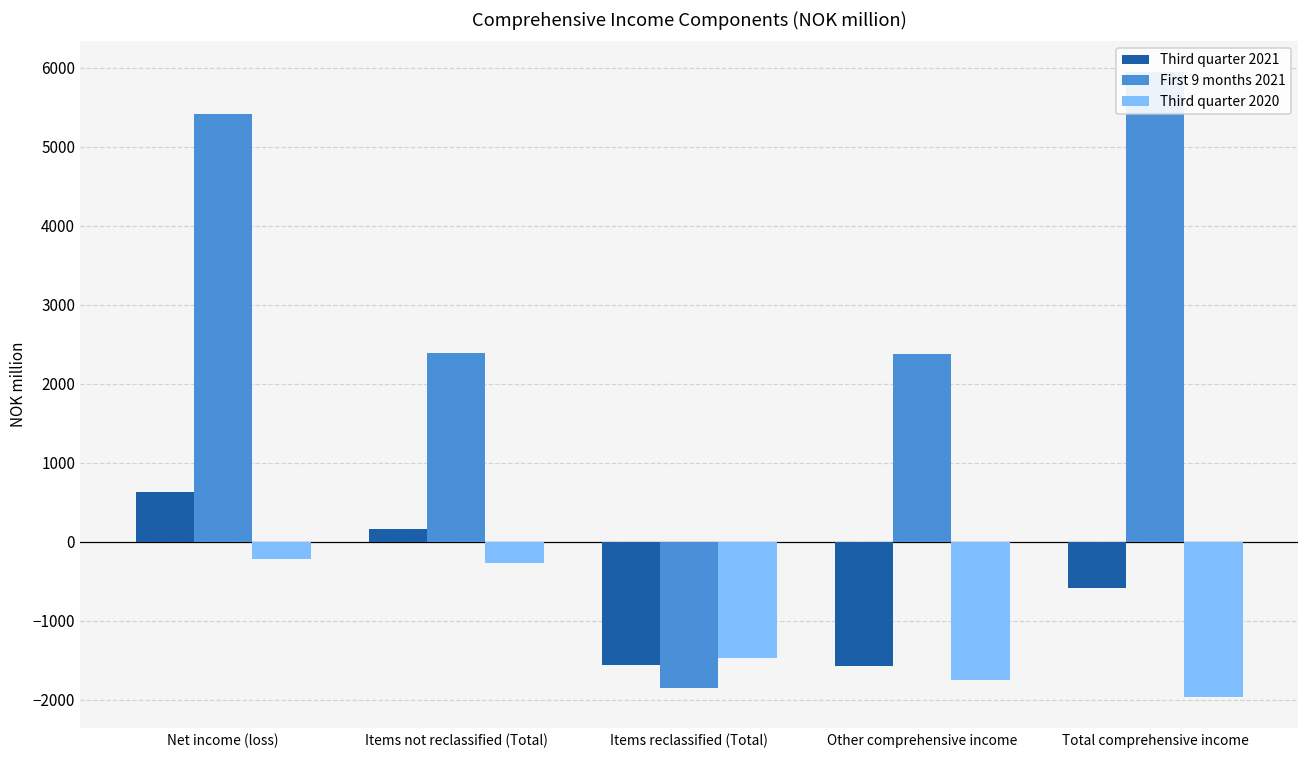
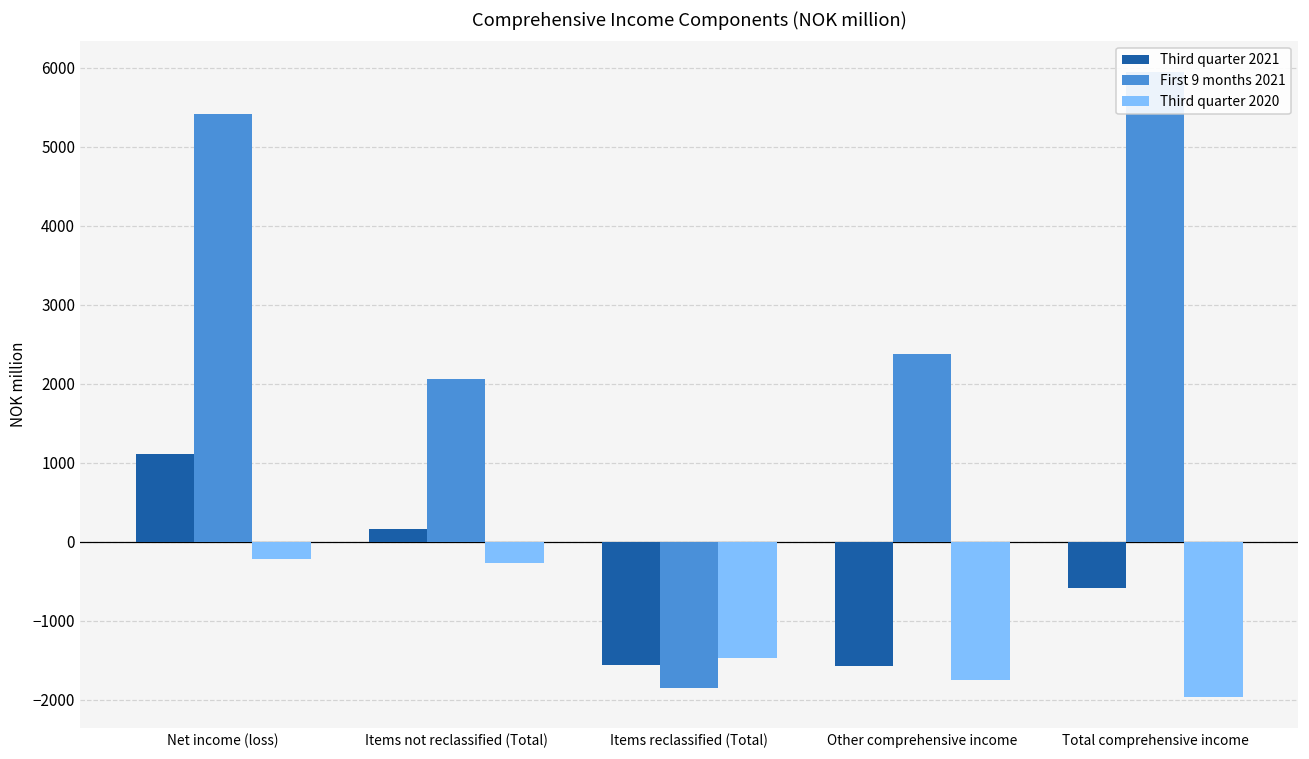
Third quarter 2021, Net income (loss): 600 -> 1100
First 9 months 2021, Items not reclassified (Total): 2400 -> 2100
